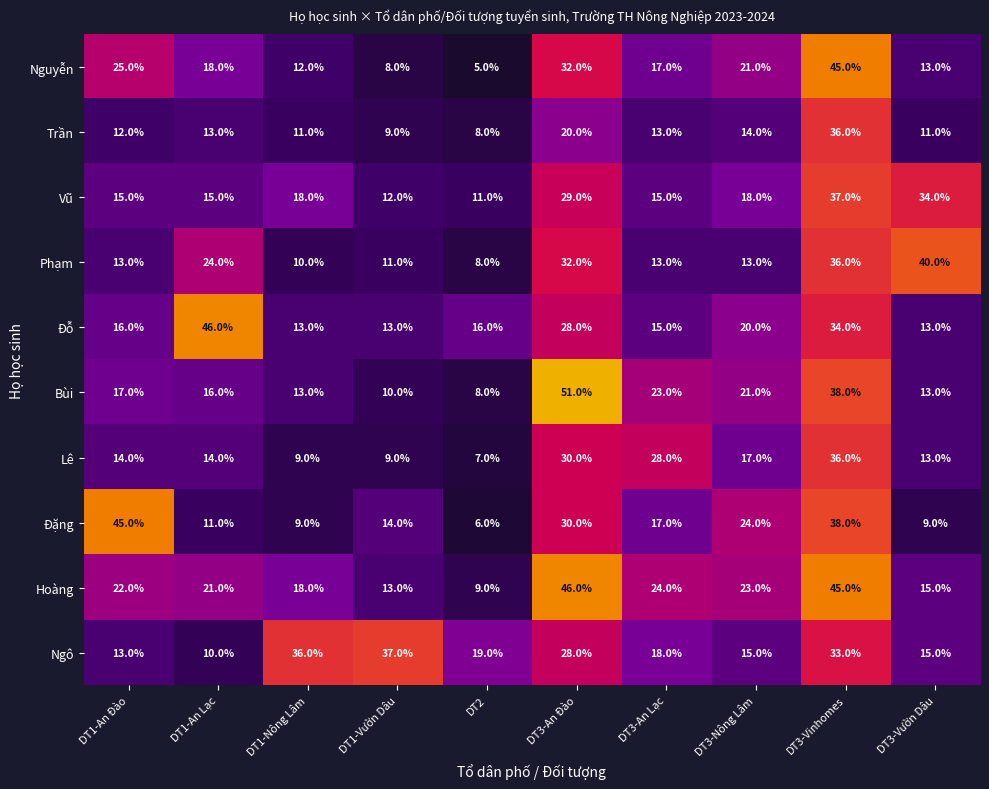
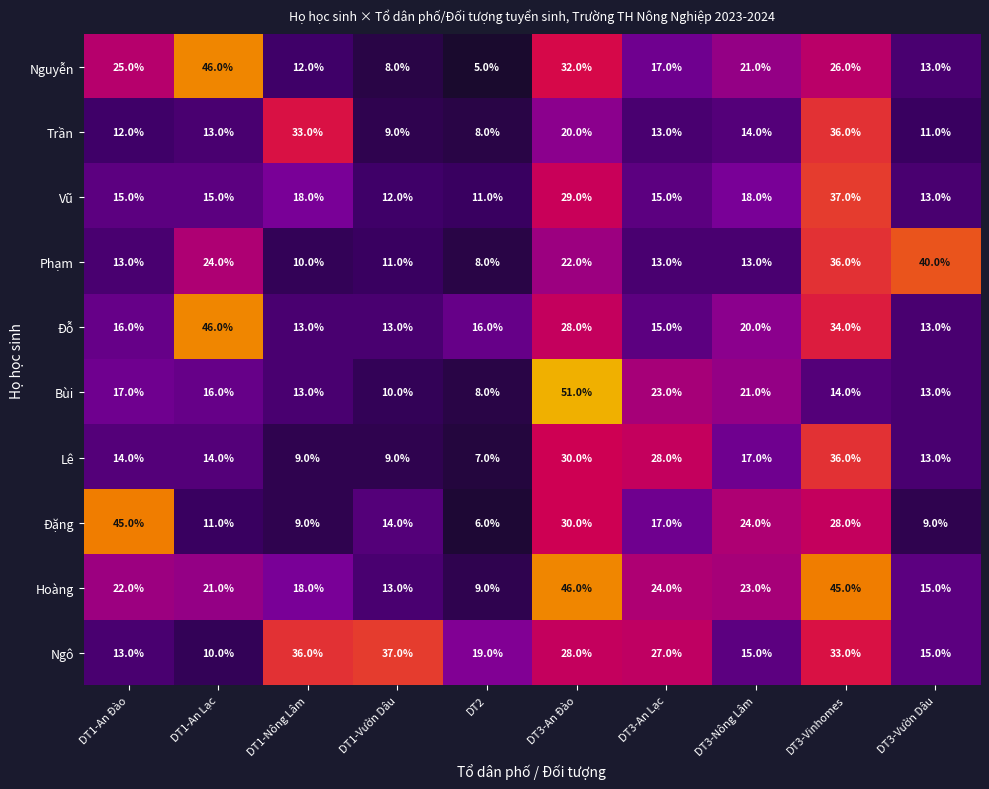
Nguyễn, DT1-An Lạc: 18.0% -> 46.0%
Nguyễn, DT3-Vinhomes: 45.0% -> 26.0%
Trần, DT1-Nông Lâm: 11.0% -> 33.0%
Vũ, DT3-Vườn Dâu: 34.0% -> 13.0%
Phạm, DT3-An Đào: 32.0% -> 22.0%
Bùi, DT3-Vinhomes: 38.0% -> 14.0%
Đặng, DT3-Vinhomes: 38.0% -> 28.0%
Ngô, DT3-An Lạc: 18.0% -> 27.0%
